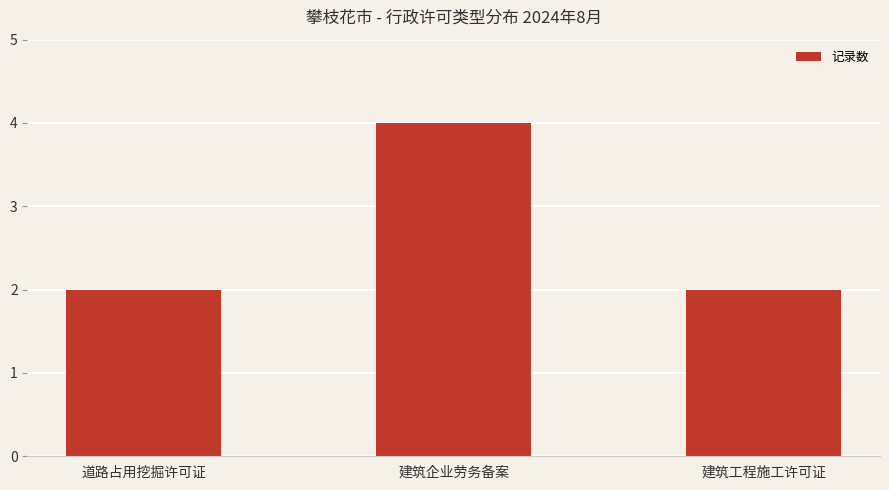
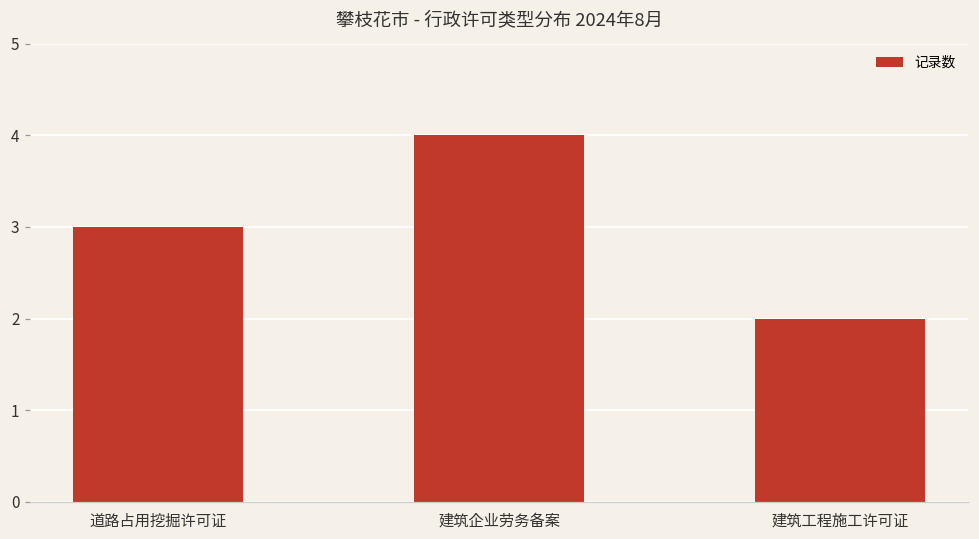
道路占用挖掘许可证: 2 -> 3
